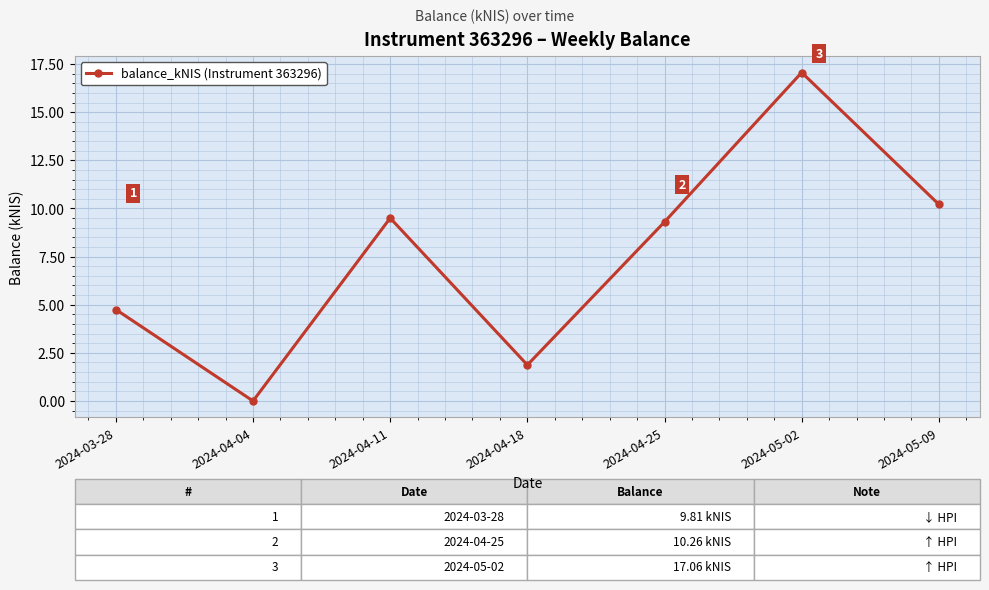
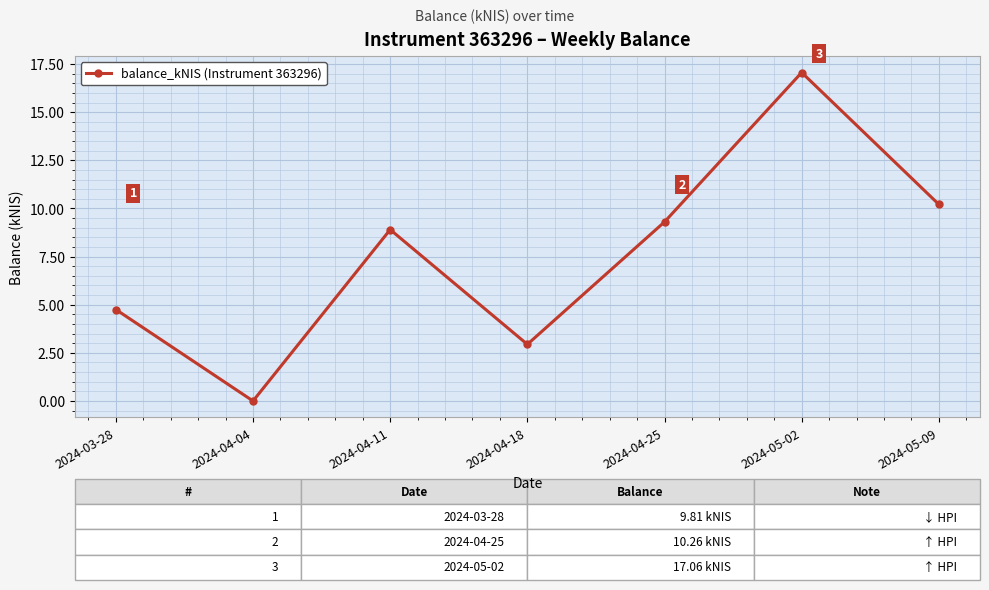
2024-04-11: 9.5 -> 8.9
2024-04-18: 1.9 -> 2.9
